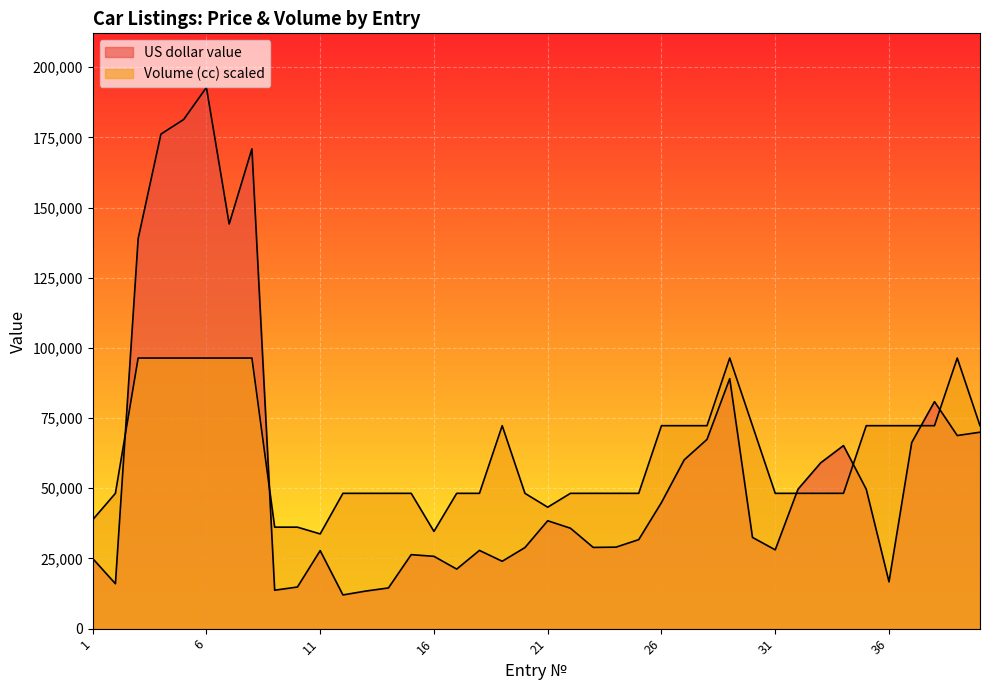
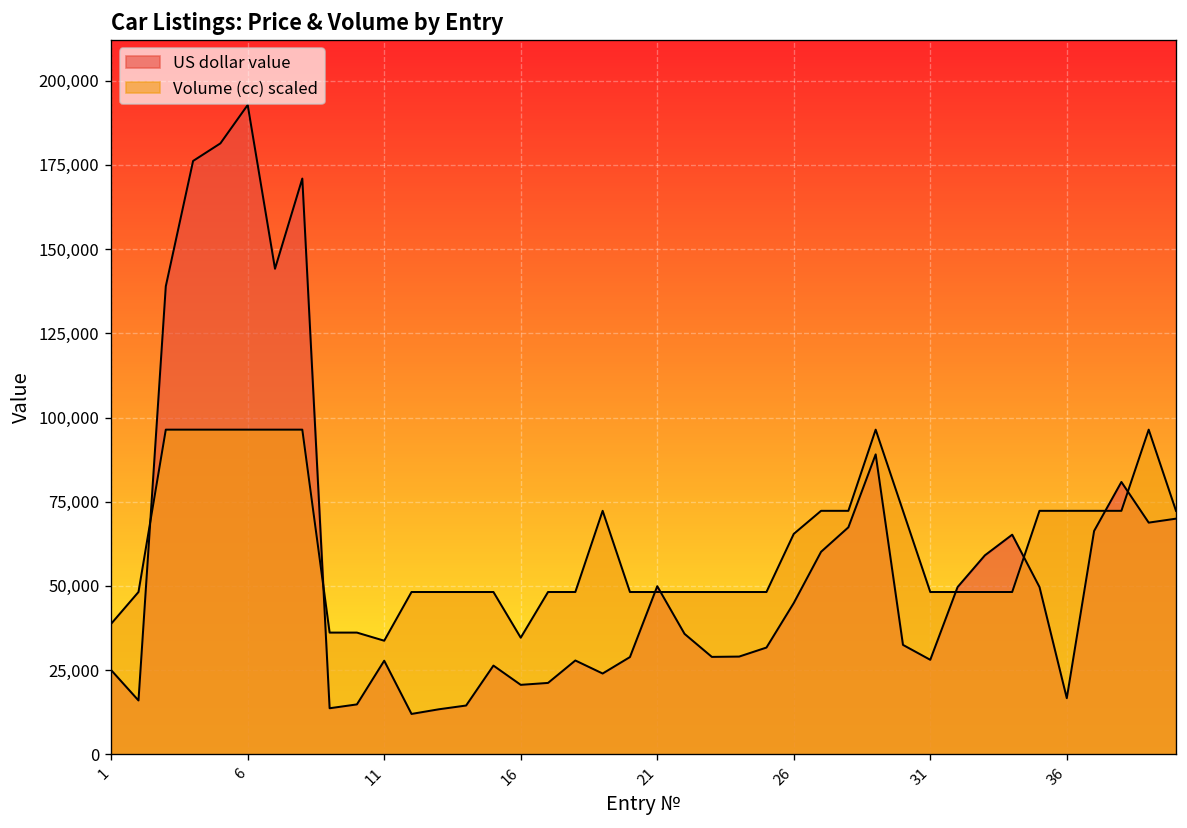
US dollar value, 16: 26,000 -> 21,000
US dollar value, 21: 38,000 -> 50,000
Volume (cc) scaled, 21: 43,000 -> 48,000
Volume (cc) scaled, 26: 72,000 -> 65,000
